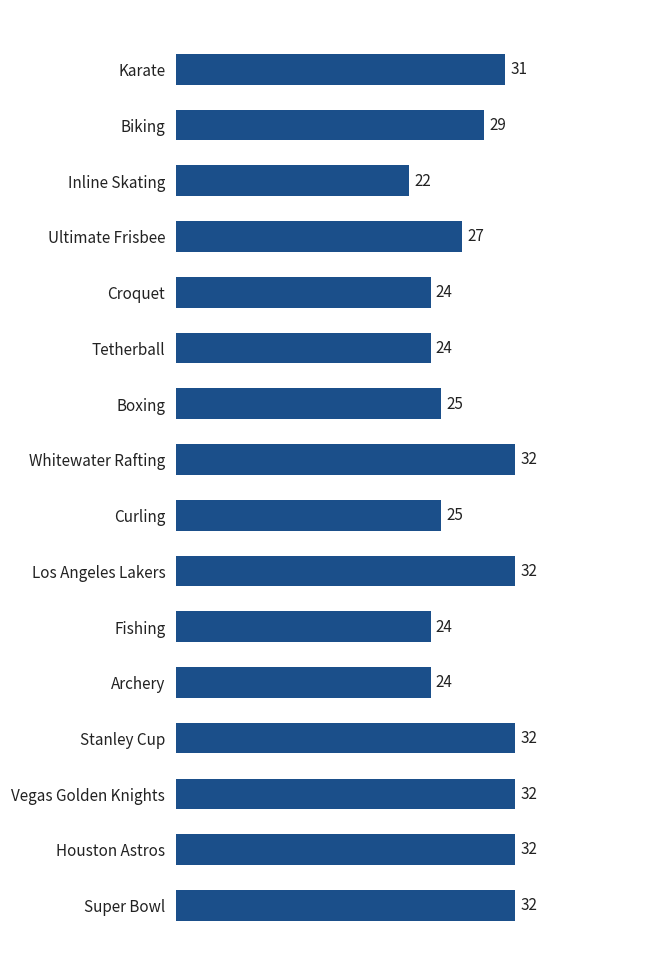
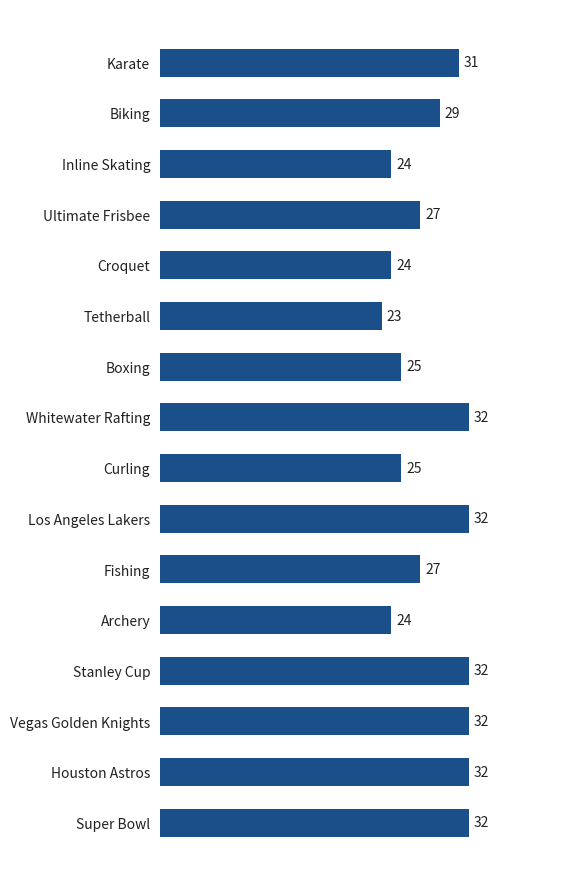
Inline Skating: 22 -> 24
Tetherball: 24 -> 23
Fishing: 24 -> 27
